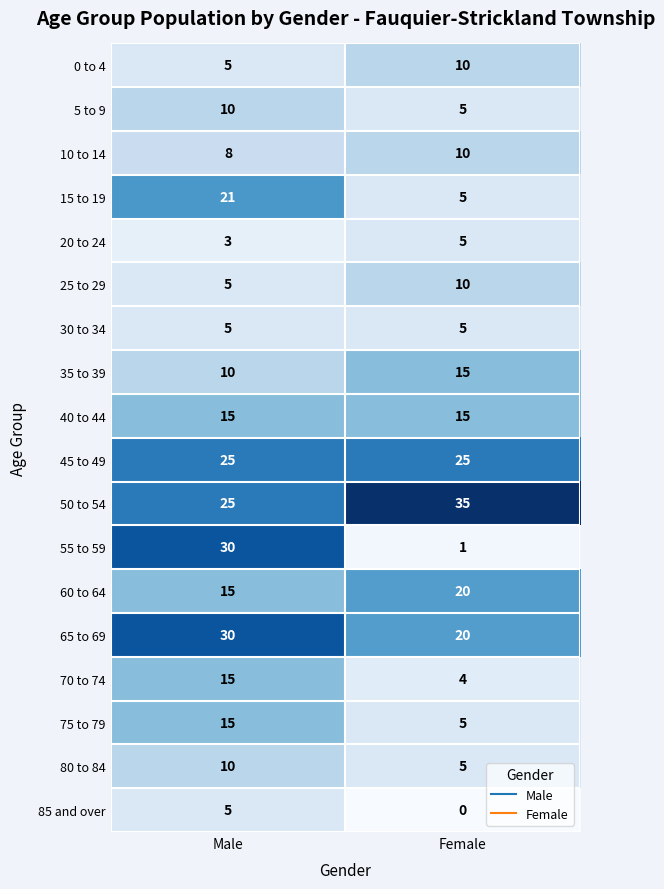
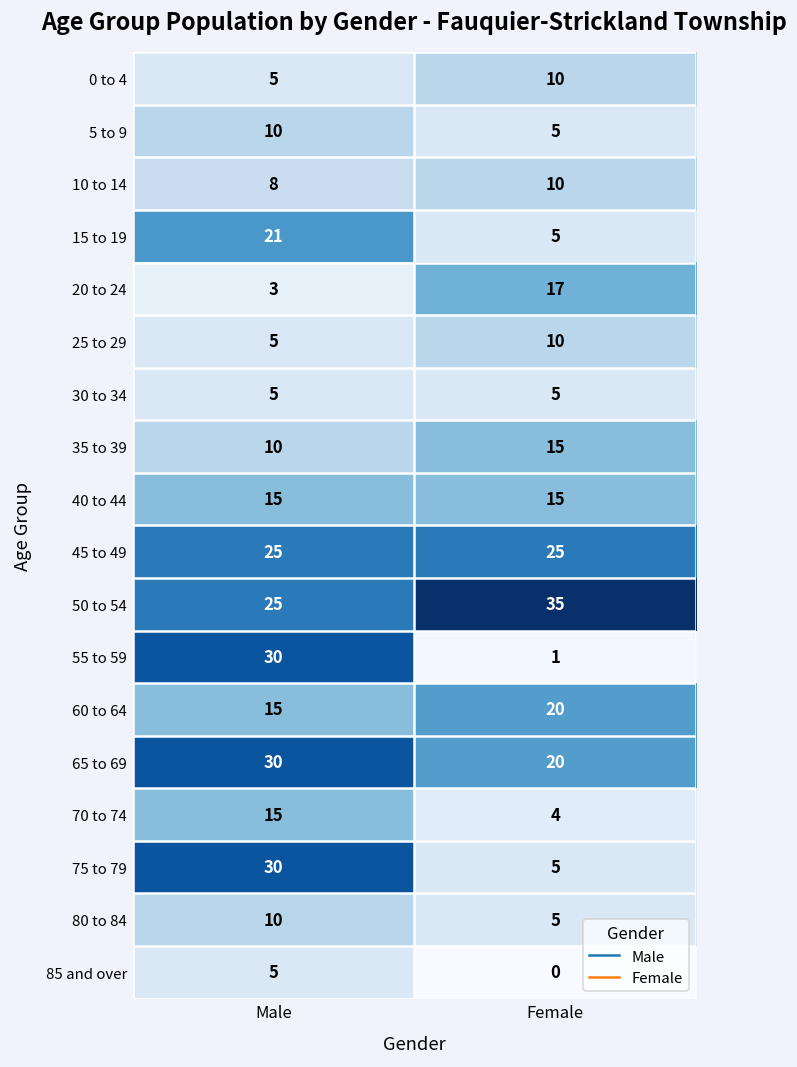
20 to 24, Female: 5 -> 17
75 to 79, Male: 15 -> 30
